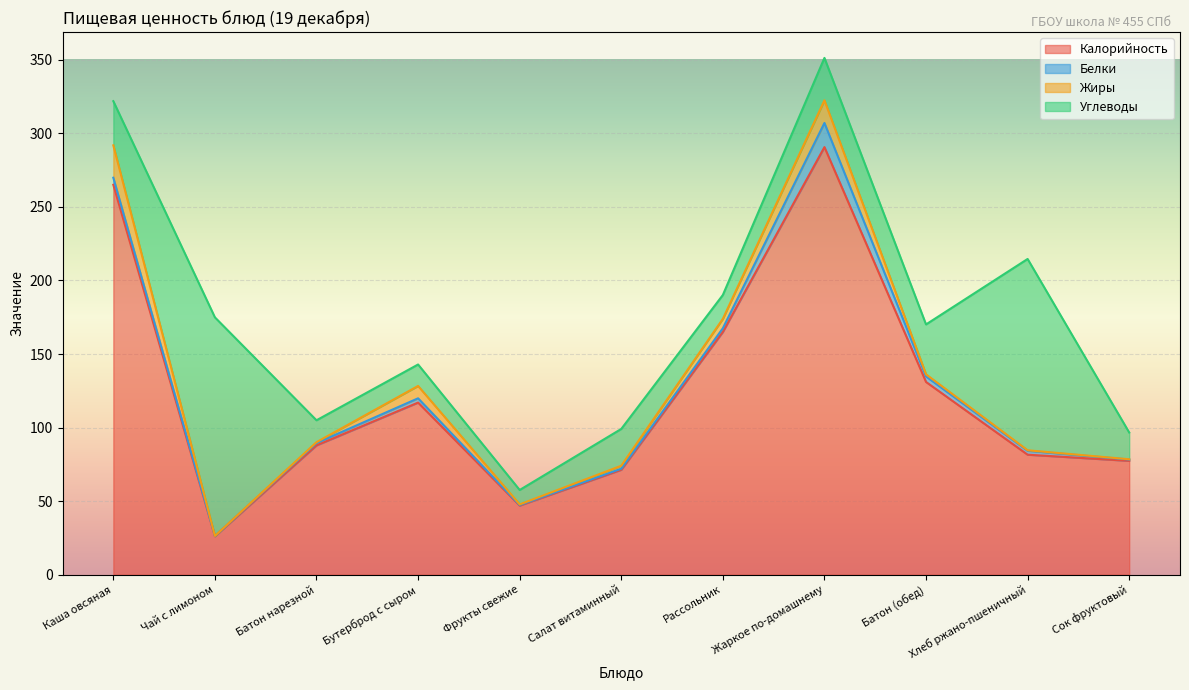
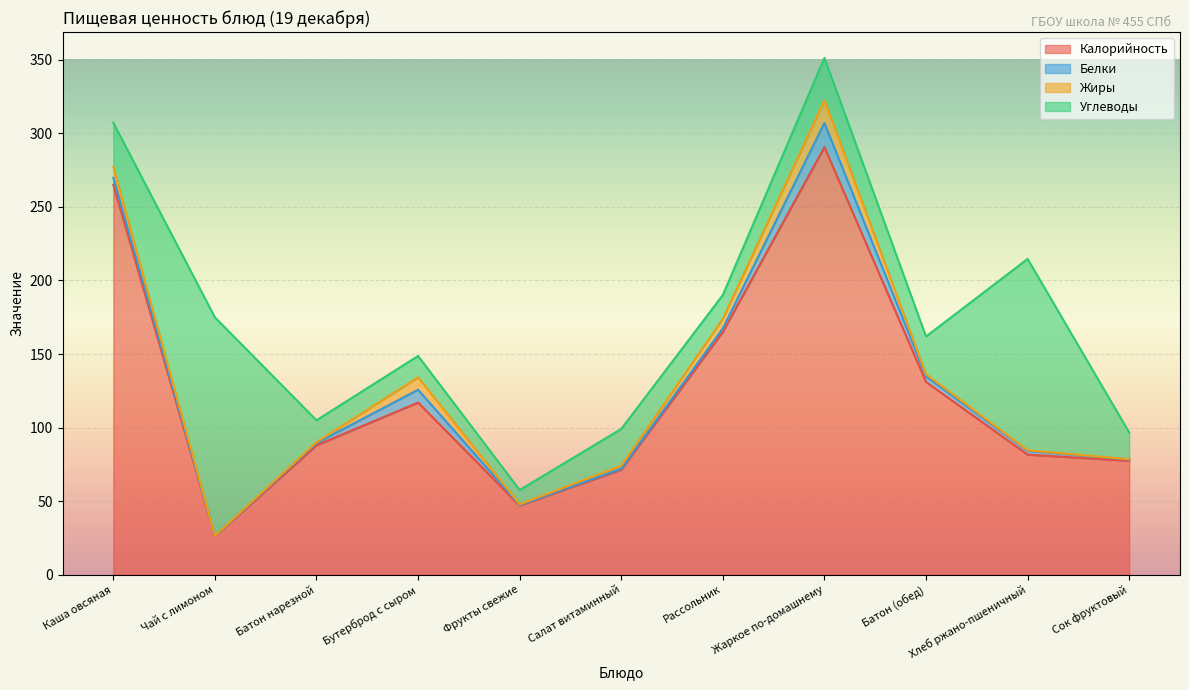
Жиры, Каша овсяная: 22 -> 7
Белки, Бутерброд с сыром: 3 -> 9
Углеводы, Батон (обед): 34 -> 26
